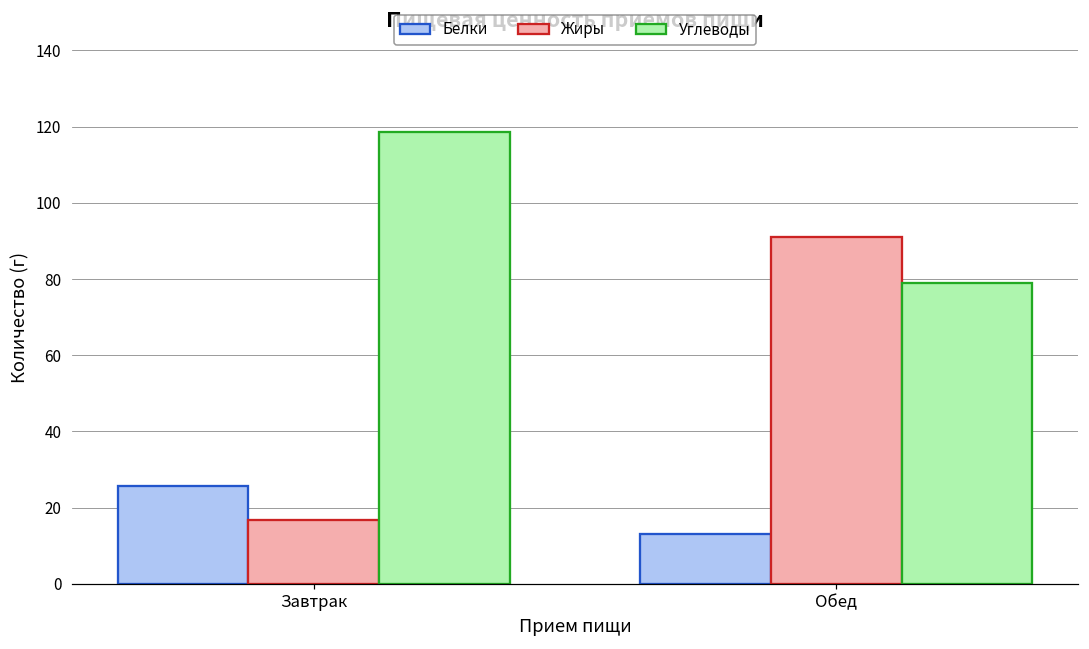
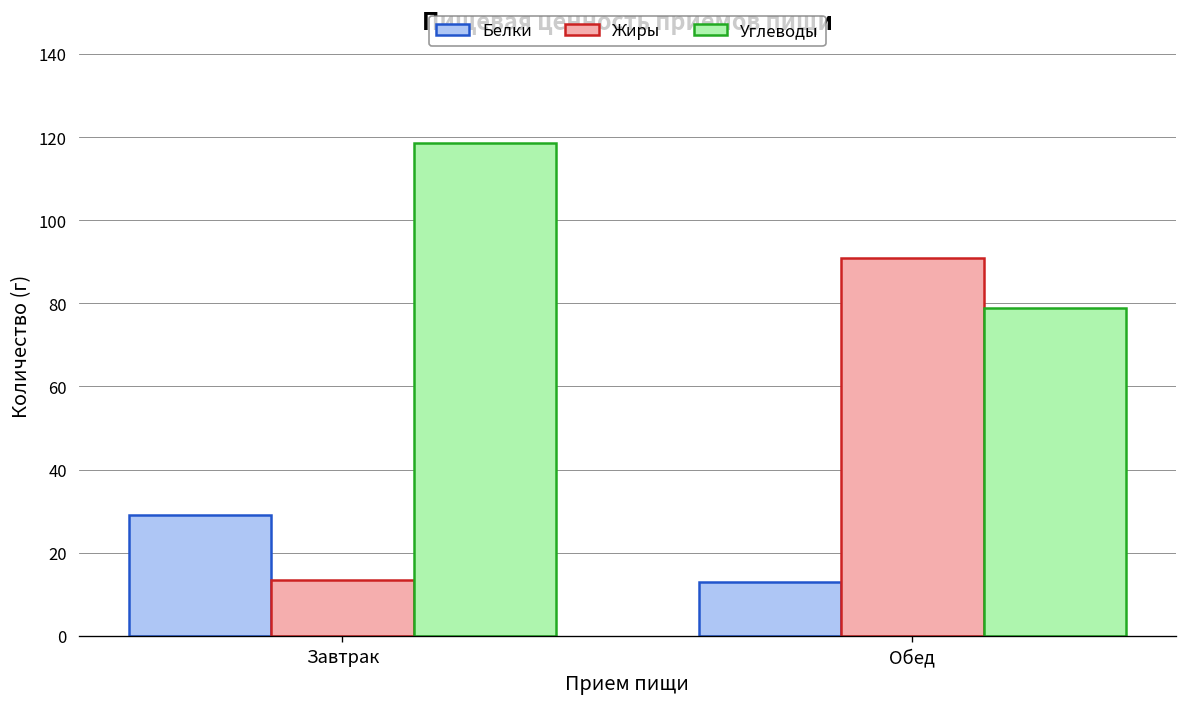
Белки, Завтрак: 26 -> 29
Жиры, Завтрак: 17 -> 13
